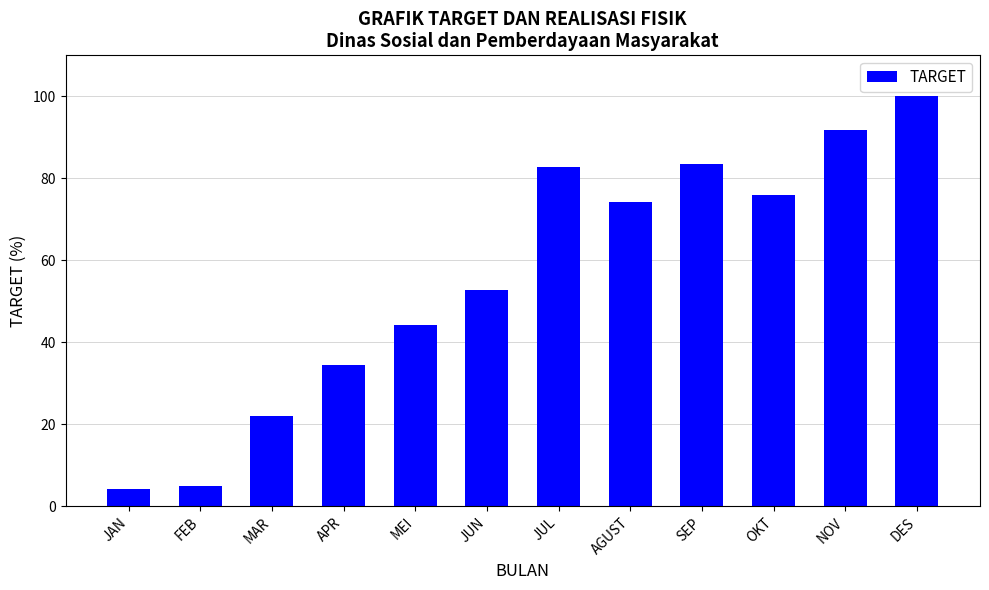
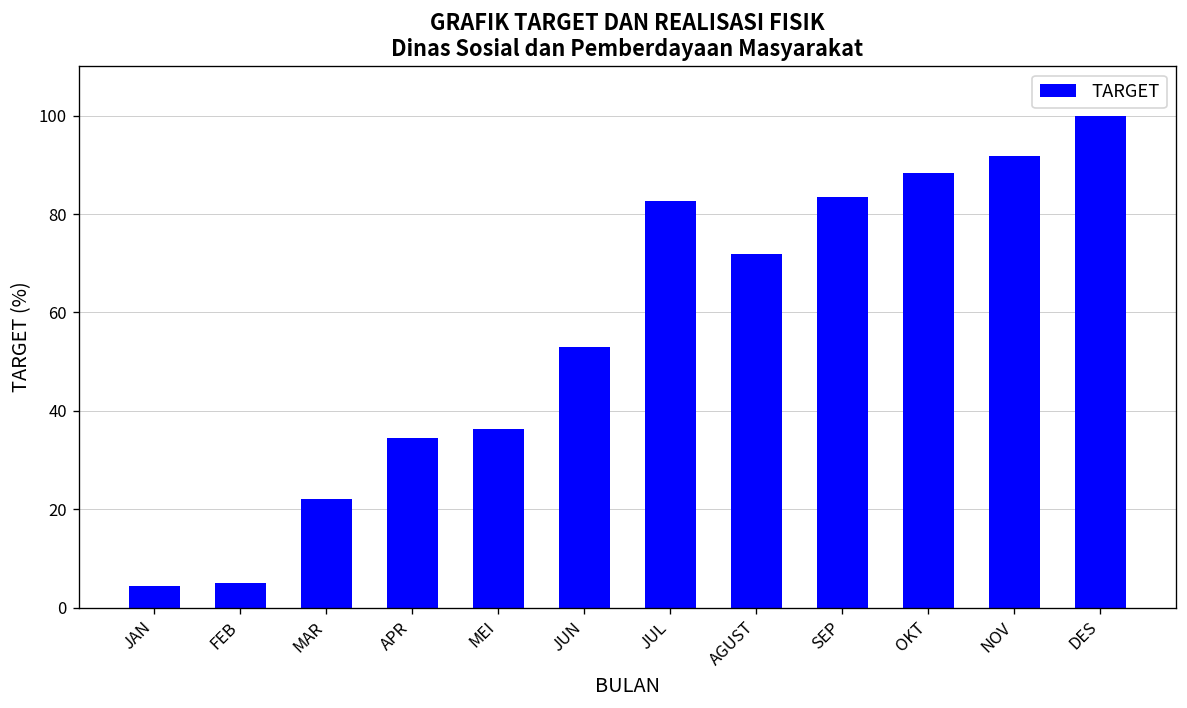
MEI: 44 -> 36
AGUST: 74 -> 72
OKT: 76 -> 88
